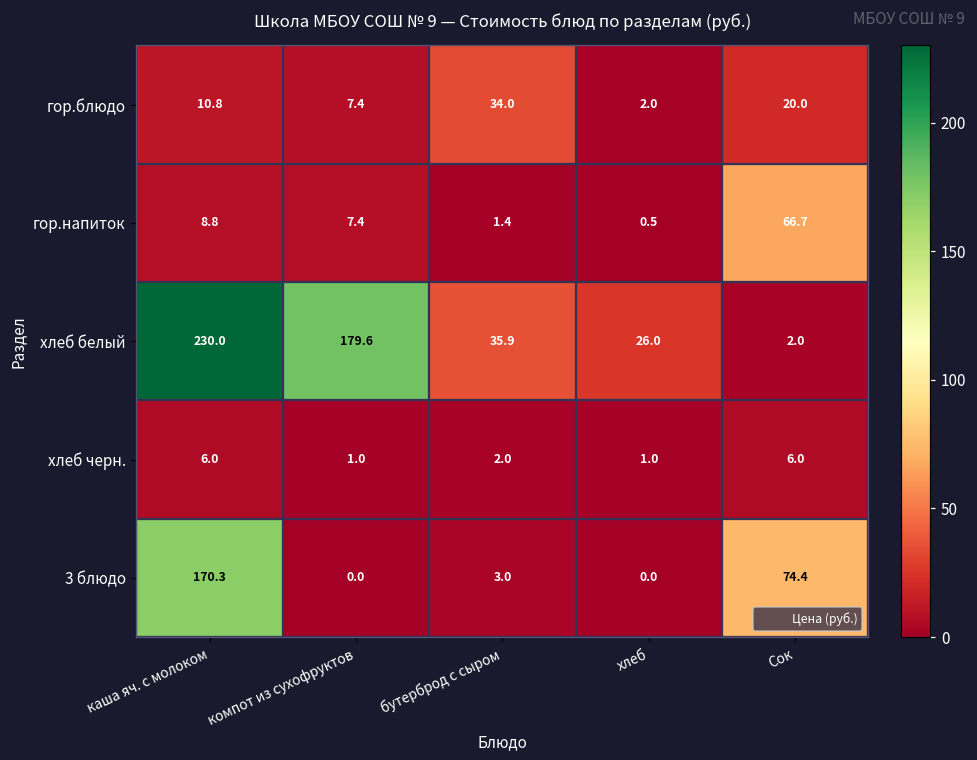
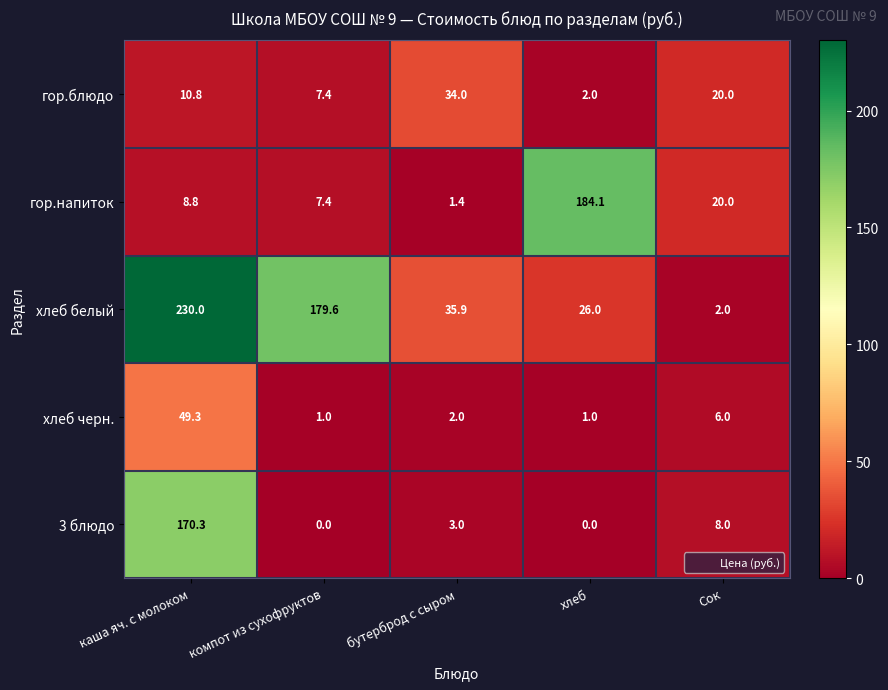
гор.напиток, хлеб: 0.5 -> 184.1
гор.напиток, Сок: 66.7 -> 20.0
хлеб черн., каша яч. с молоком: 6.0 -> 49.3
3 блюдо, Сок: 74.4 -> 8.0
